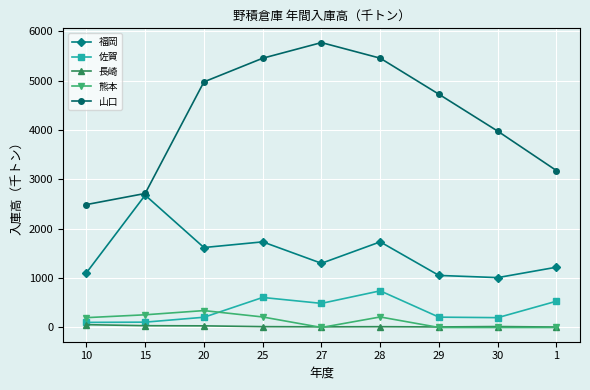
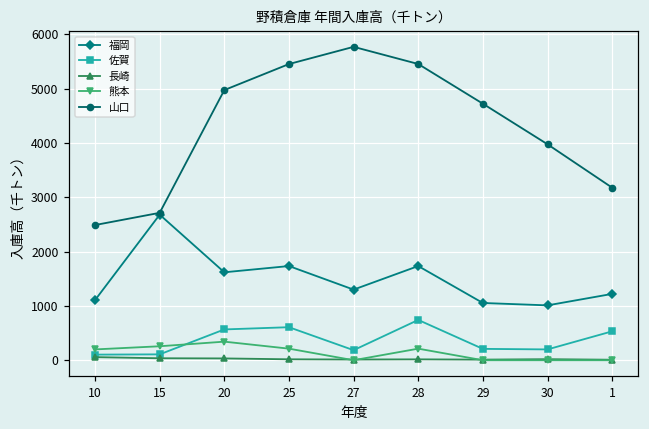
佐賀, 20: 200 -> 600
佐賀, 27: 500 -> 200
